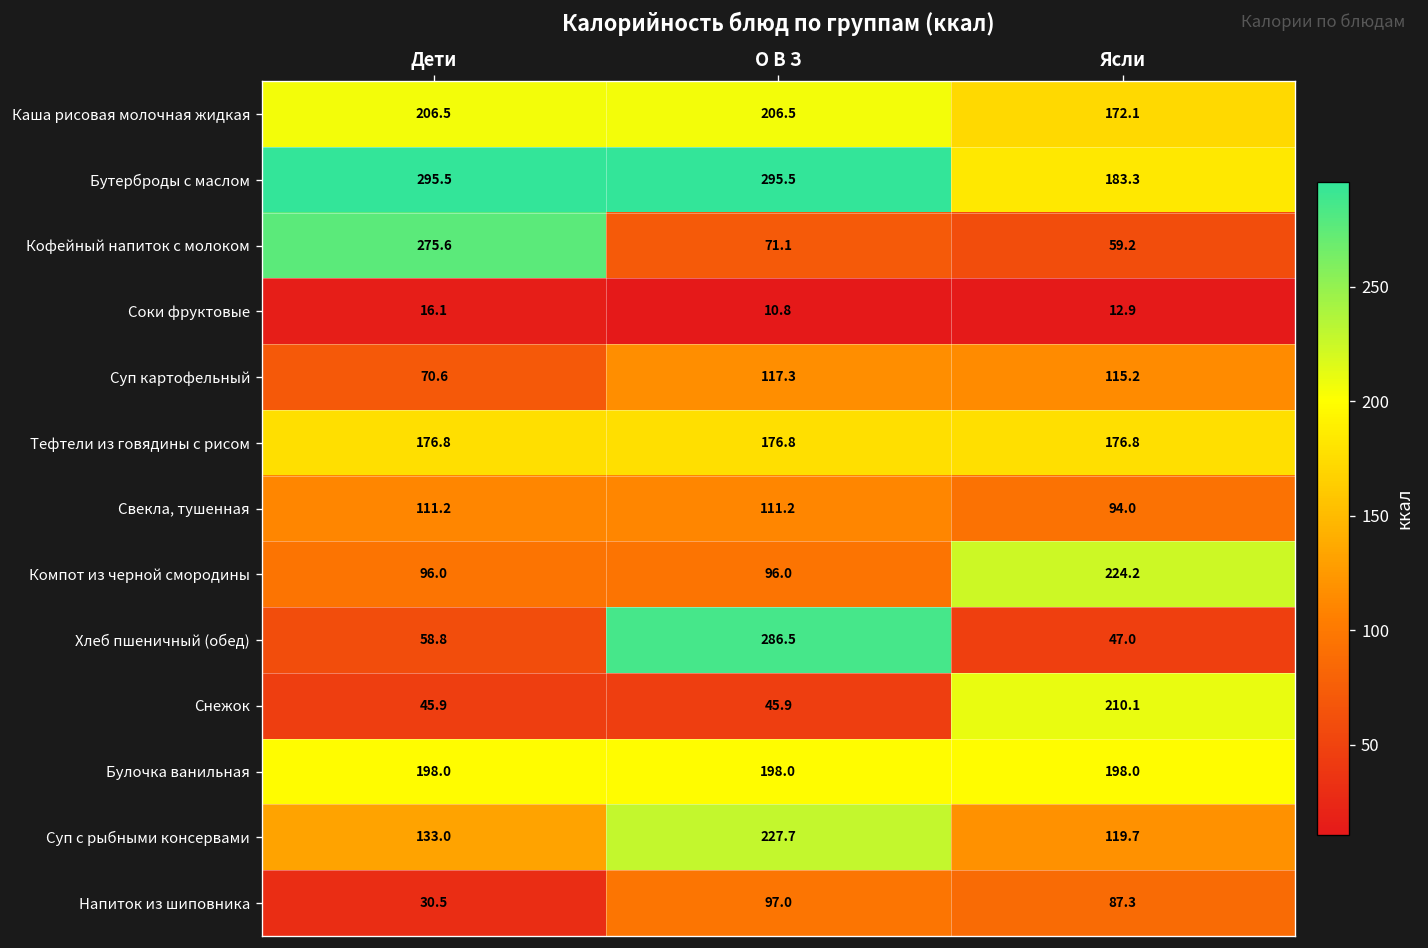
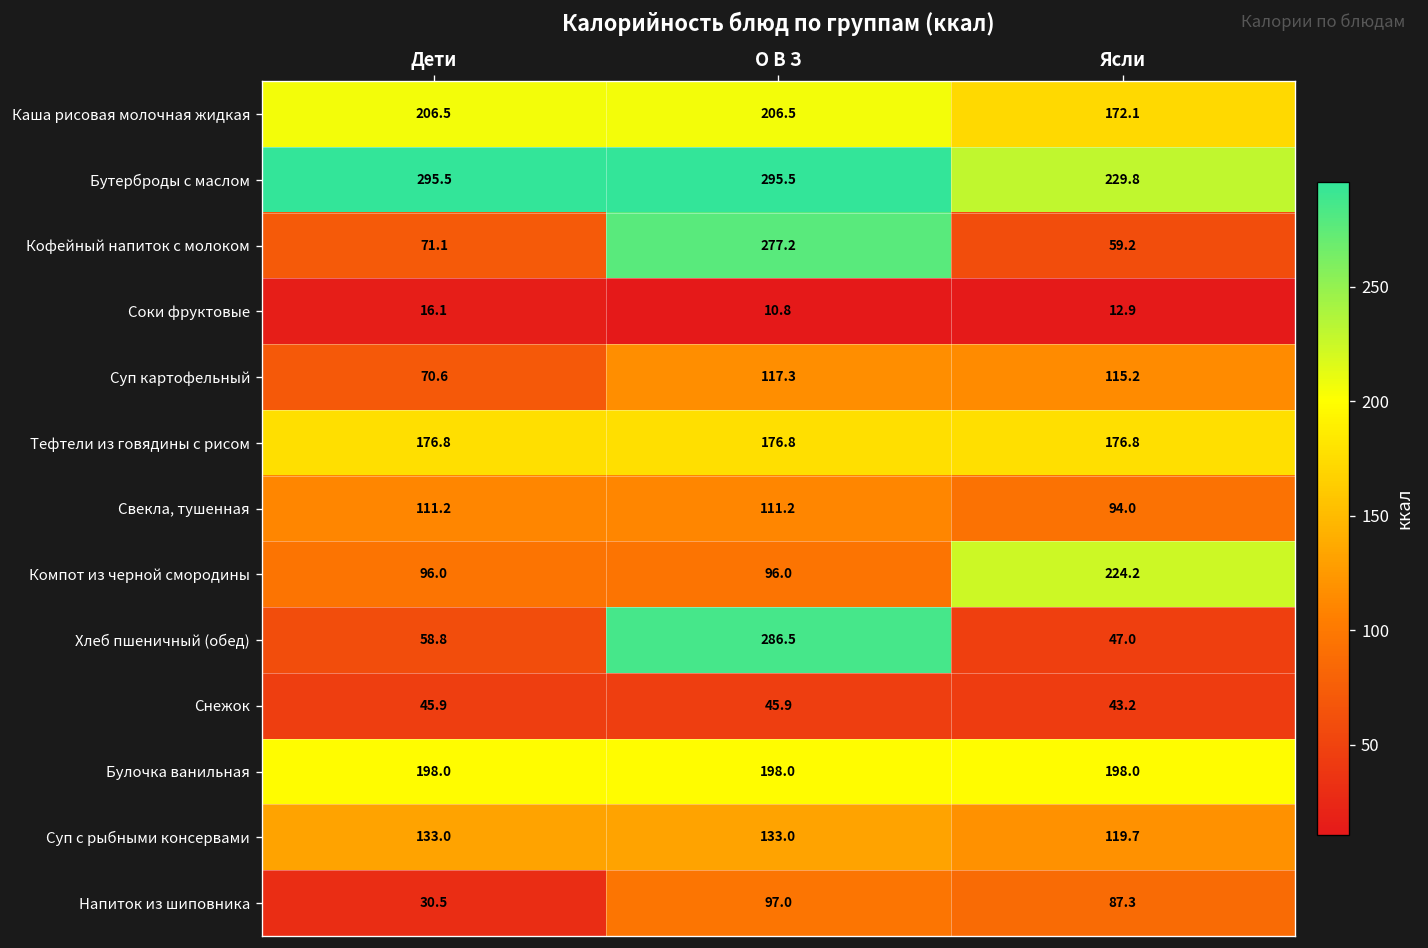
Бутерброды с маслом, Ясли: 183.3 -> 229.8
Кофейный напиток с молоком, Дети: 275.6 -> 71.1
Кофейный напиток с молоком, О В З: 71.1 -> 277.2
Снежок, Ясли: 210.1 -> 43.2
Суп с рыбными консервами, О В З: 227.7 -> 133.0
